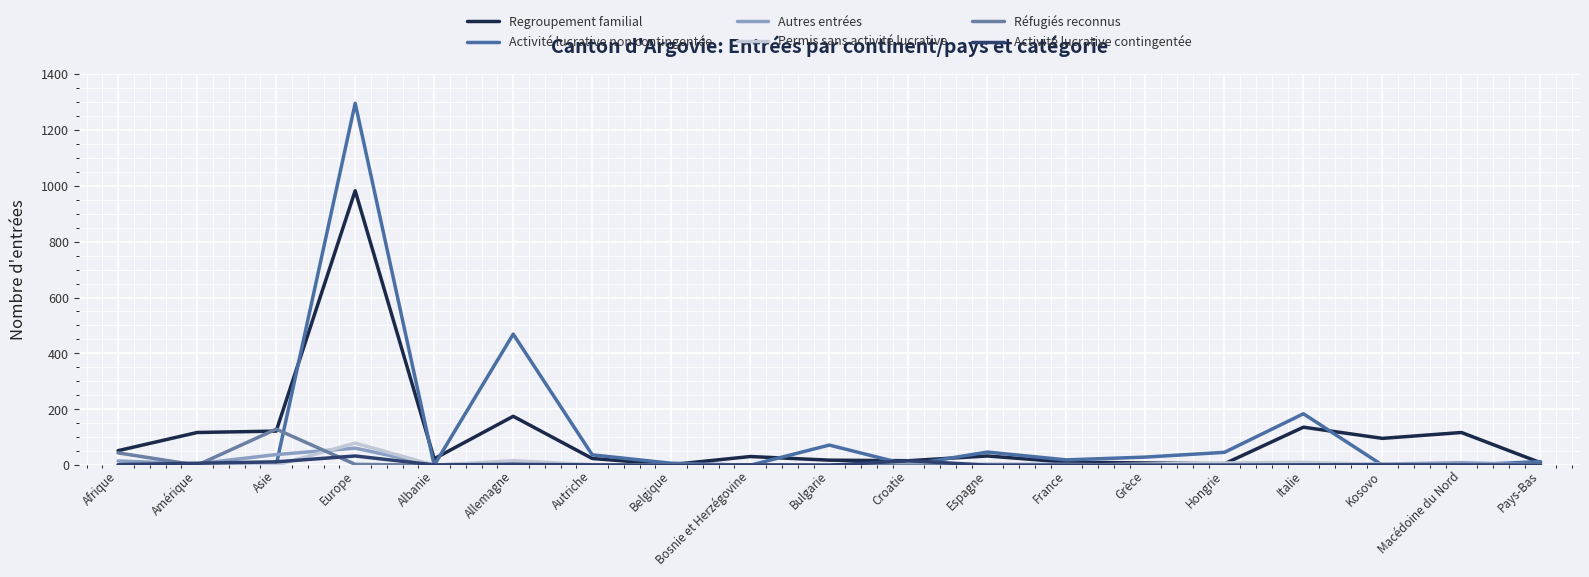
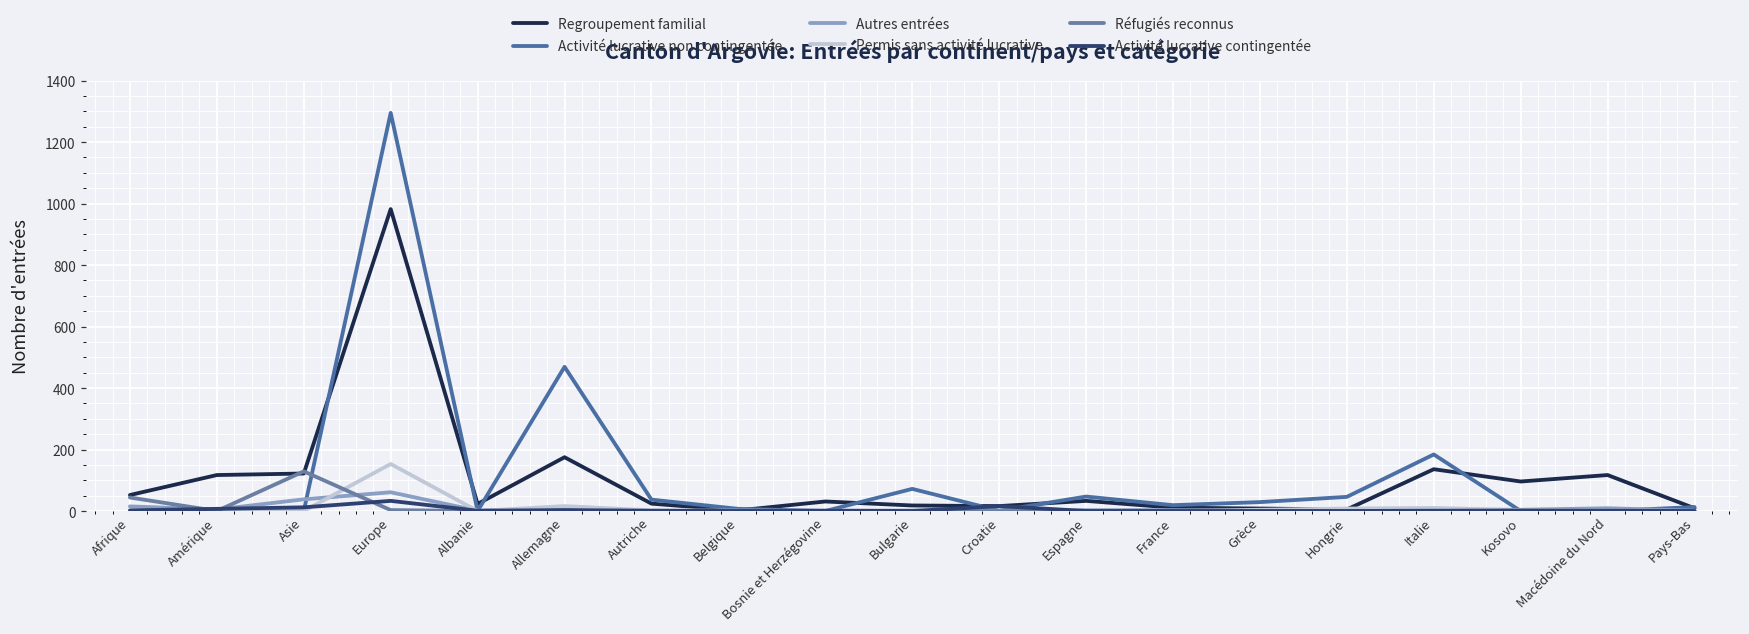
Permis sans activité lucrative, Europe: 80 -> 150
